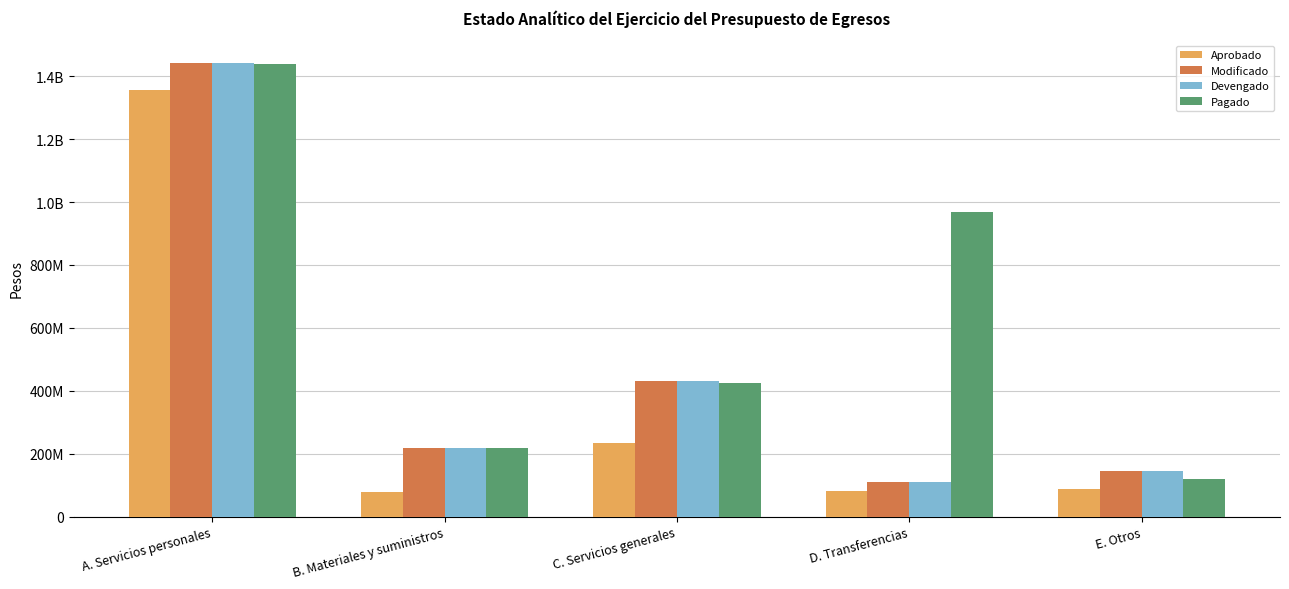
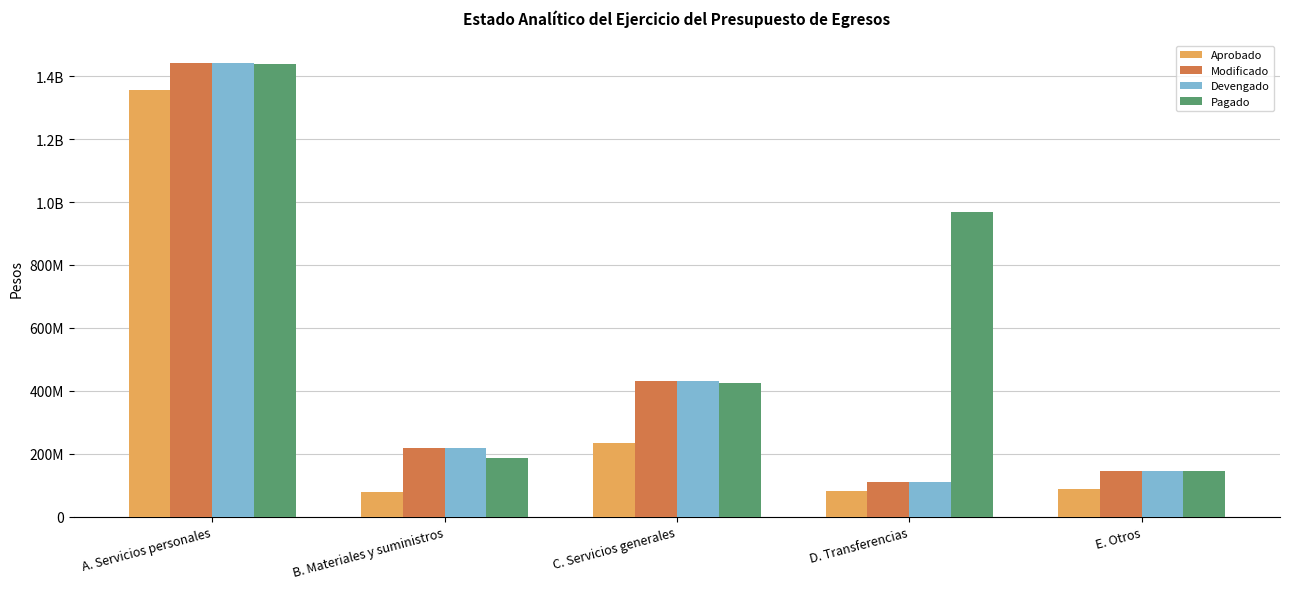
Pagado, B. Materiales y suministros: 220000000 -> 190000000
Pagado, E. Otros: 120000000 -> 150000000
